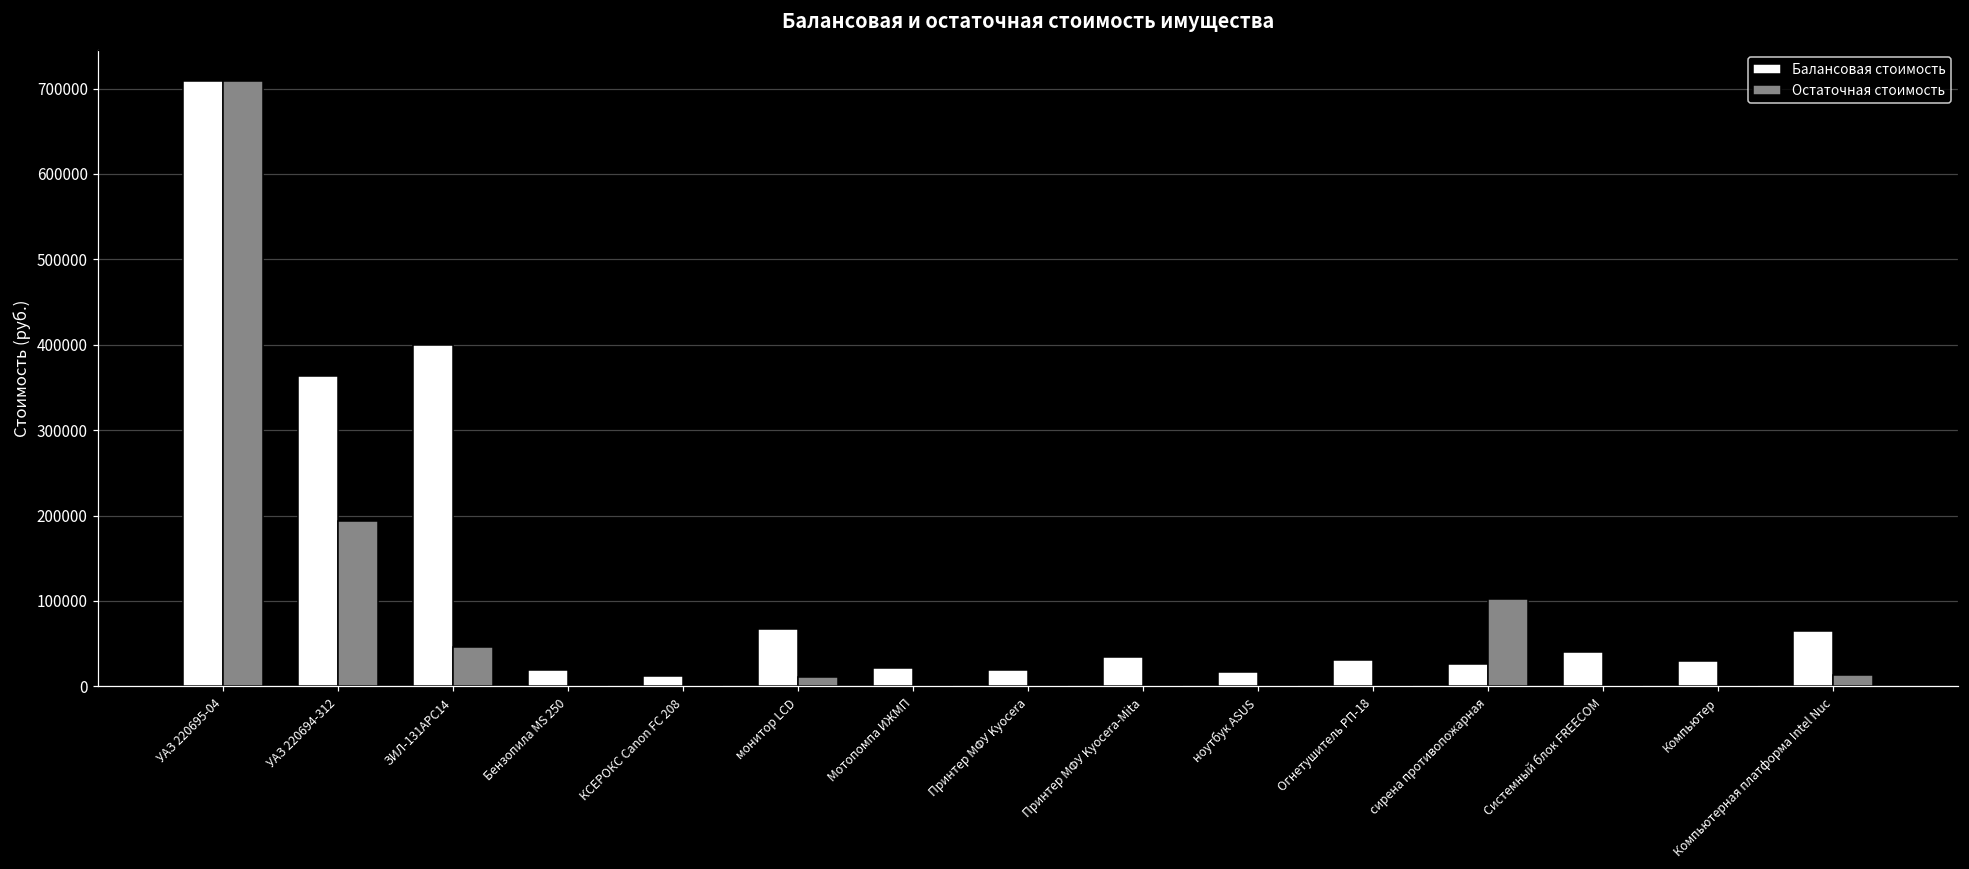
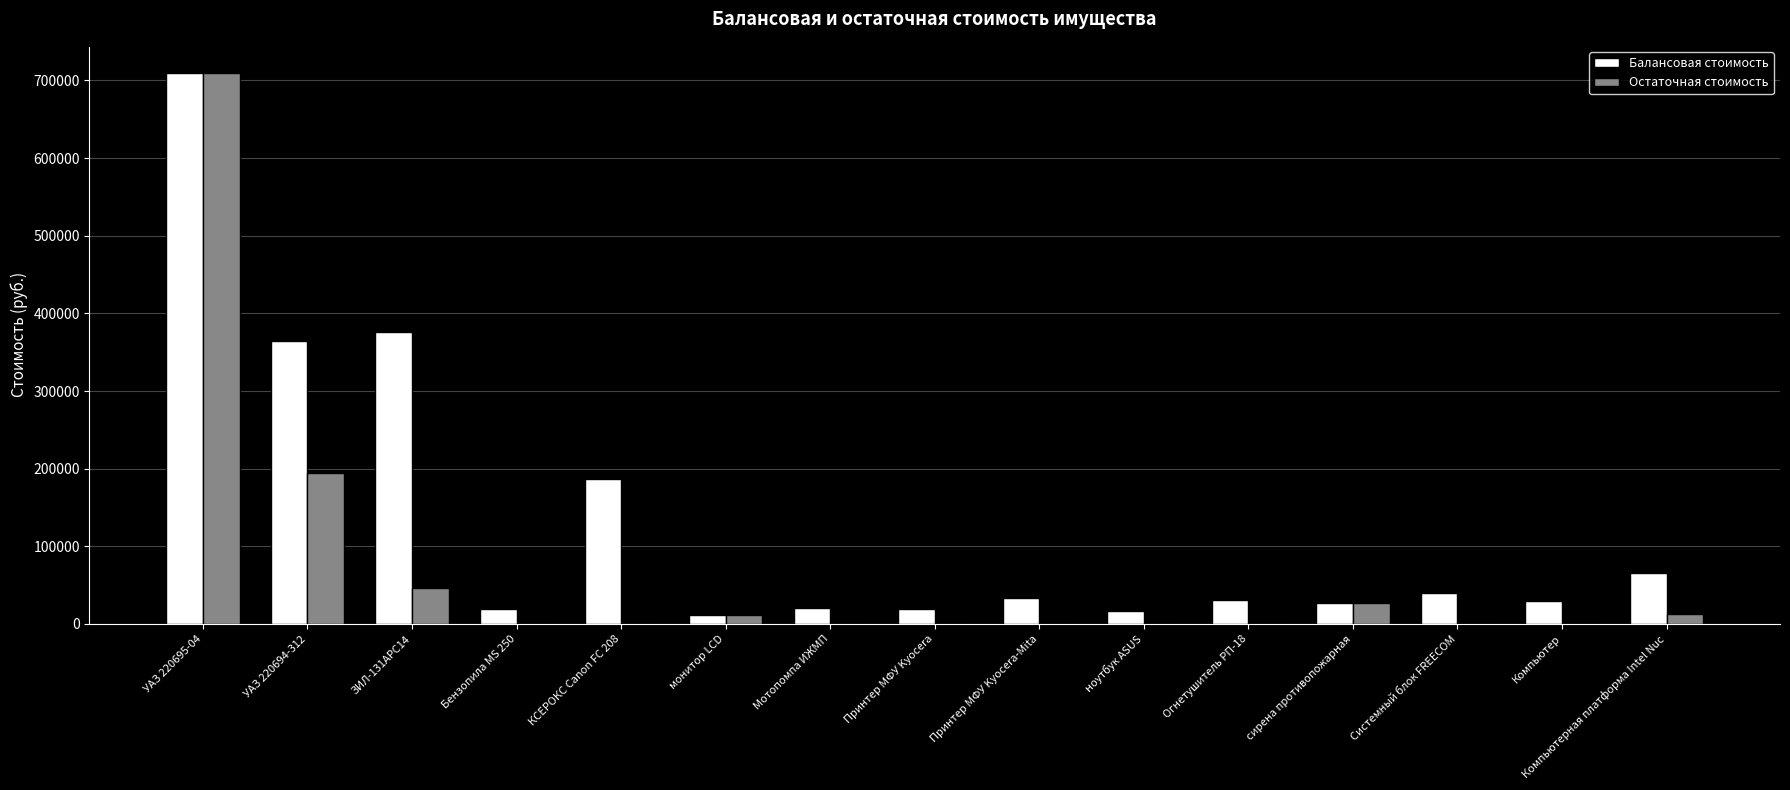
Балансовая стоимость, ЗИЛ-131АРС14: 400000 -> 380000
Балансовая стоимость, КСЕРОКС Canon FC 208: 10000 -> 190000
Балансовая стоимость, монитор LCD: 70000 -> 10000
Остаточная стоимость, сирена противопожарная: 100000 -> 30000
